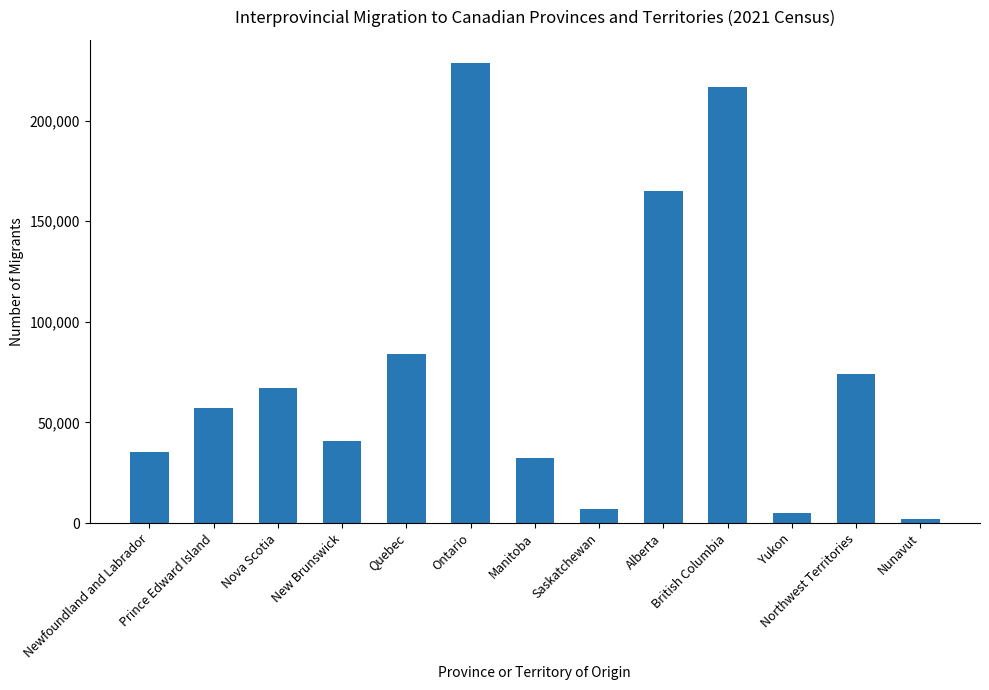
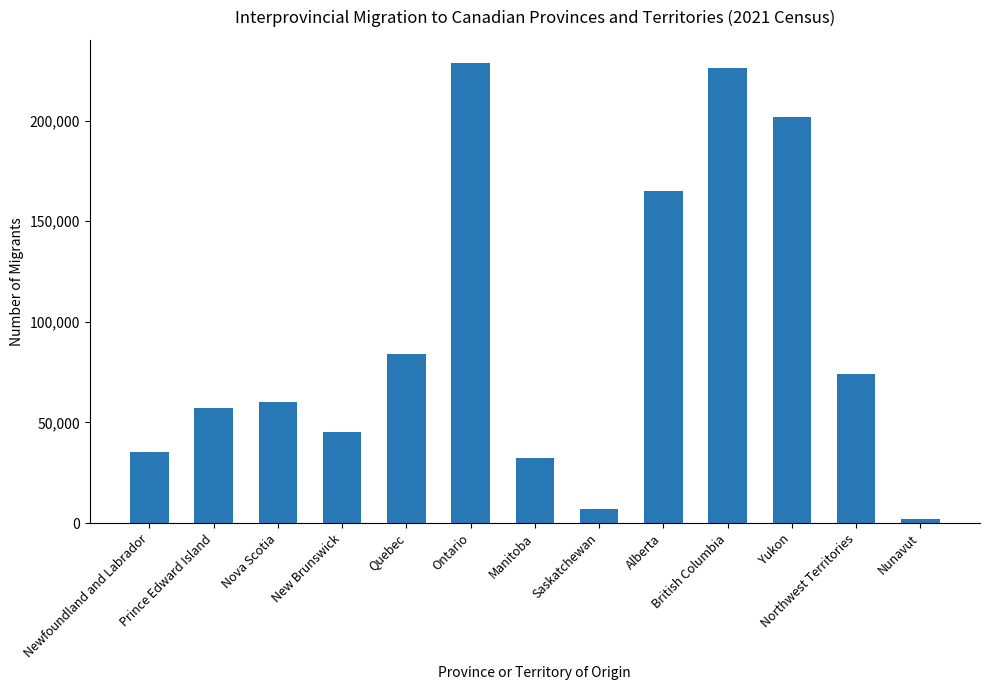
Nova Scotia: 67,000 -> 60,000
New Brunswick: 41,000 -> 45,000
British Columbia: 217,000 -> 226,000
Yukon: 5,000 -> 202,000
